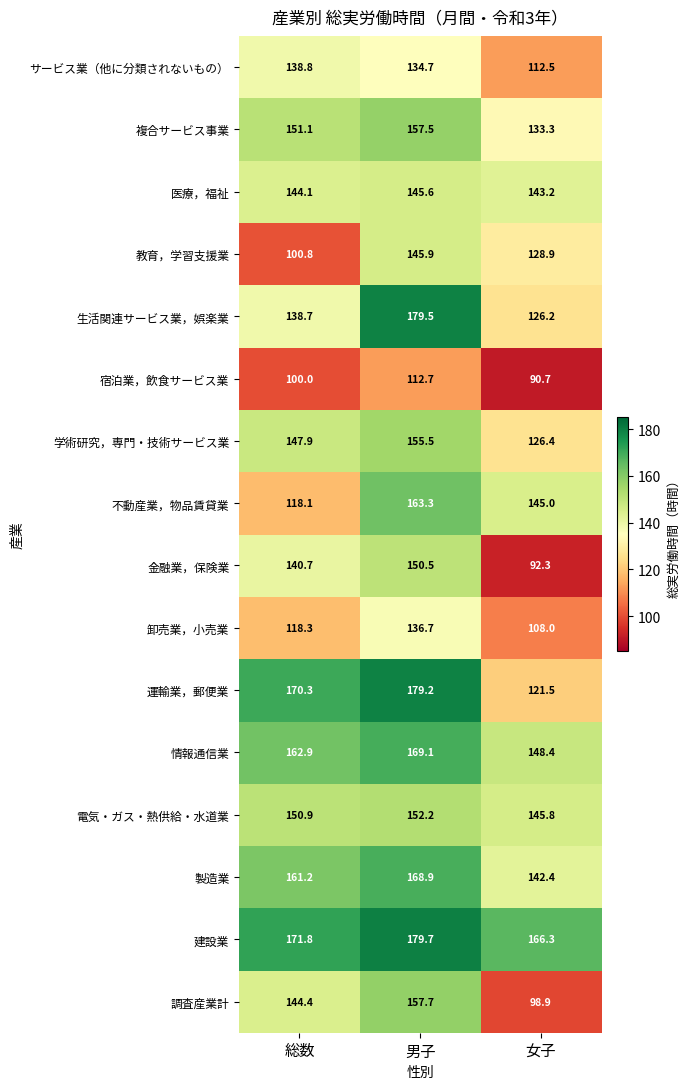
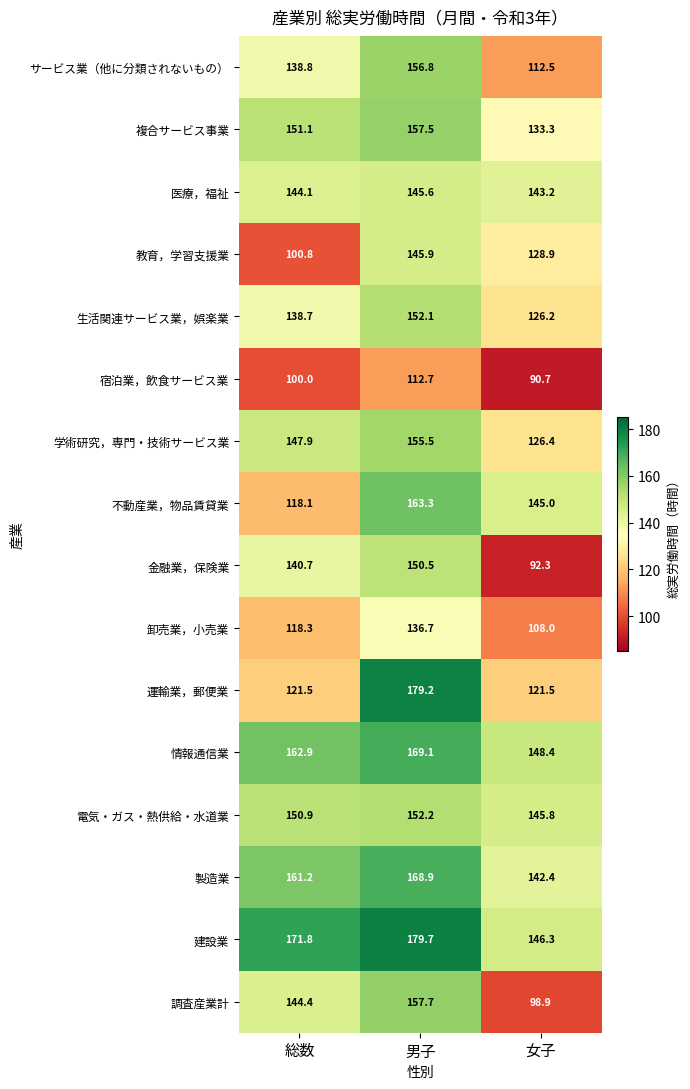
サービス業（他に分類されないもの）, 男子: 134.7 -> 156.8
生活関連サービス業，娯楽業, 男子: 179.5 -> 152.1
運輸業，郵便業, 総数: 170.3 -> 121.5
建設業, 女子: 166.3 -> 146.3
